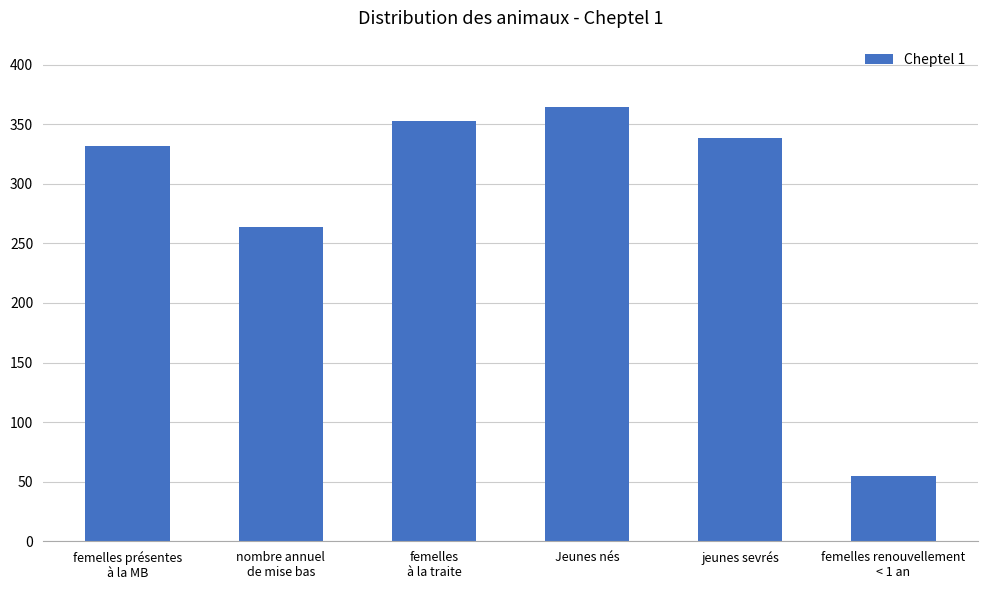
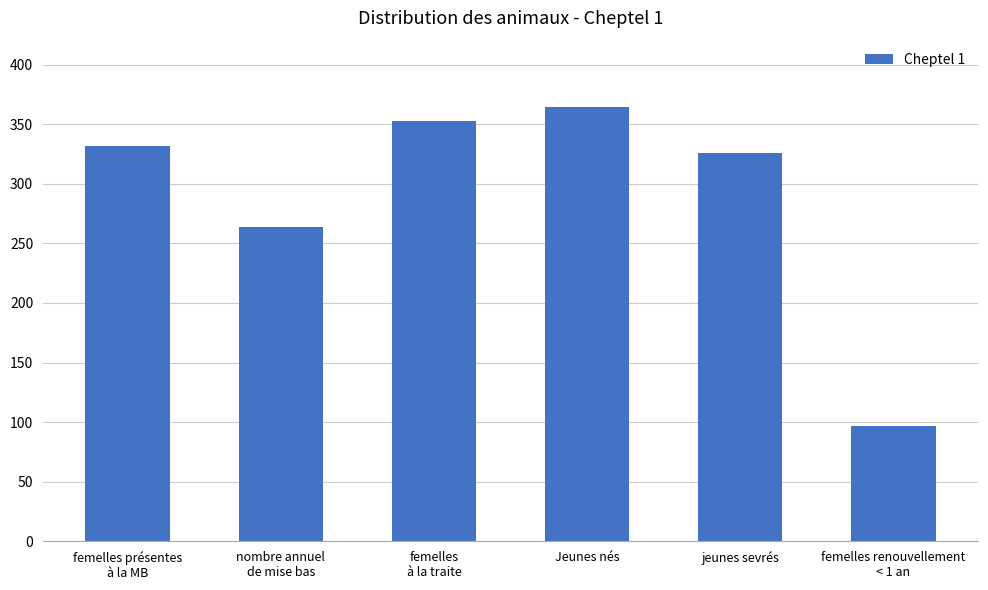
jeunes sevrés: 338 -> 326
femelles renouvellement < 1 an: 55 -> 97
